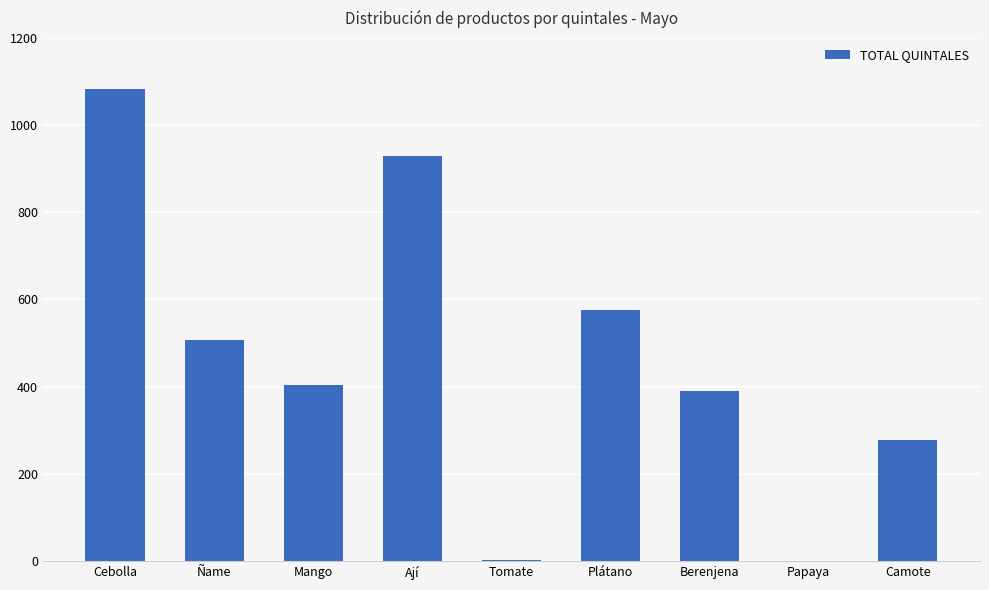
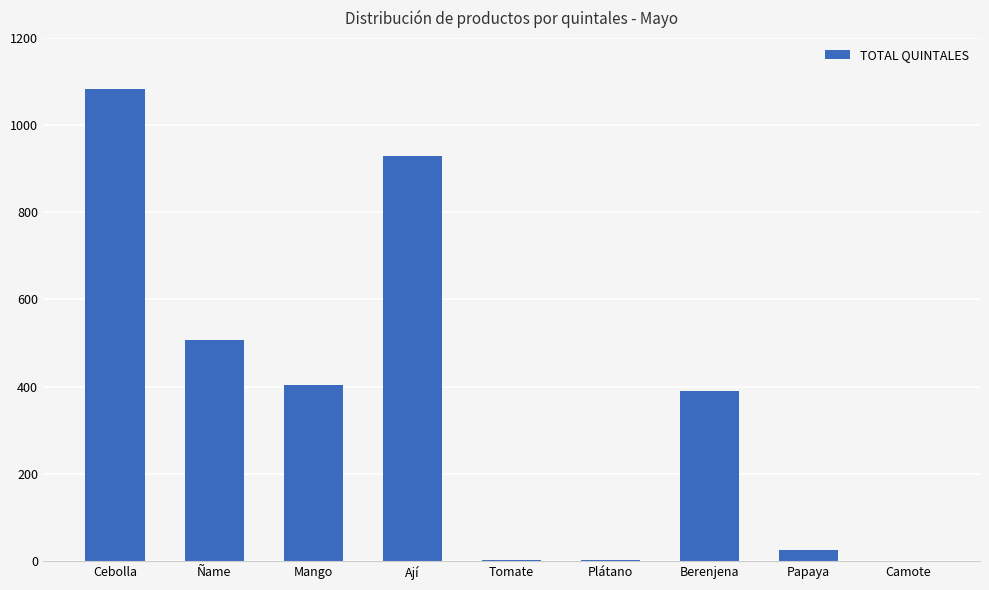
Plátano: 580 -> 0
Papaya: 0 -> 30
Camote: 280 -> 0
